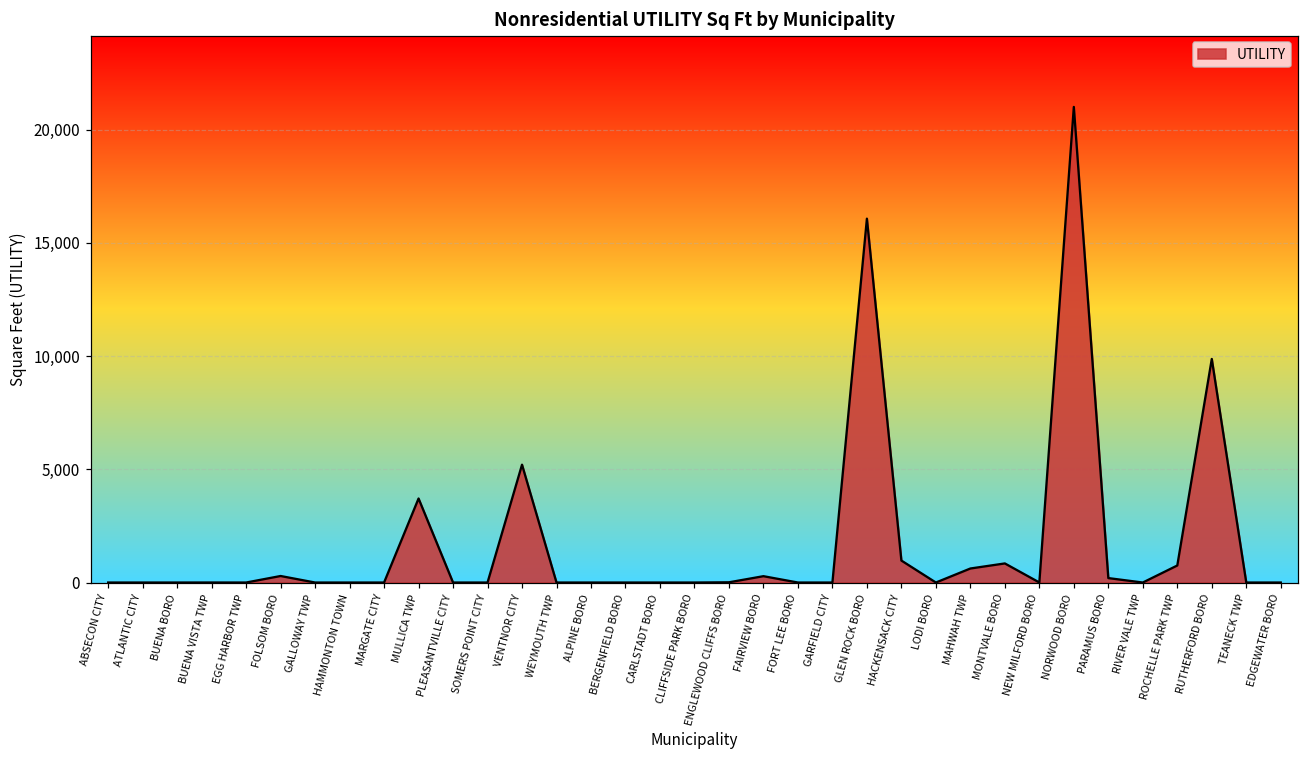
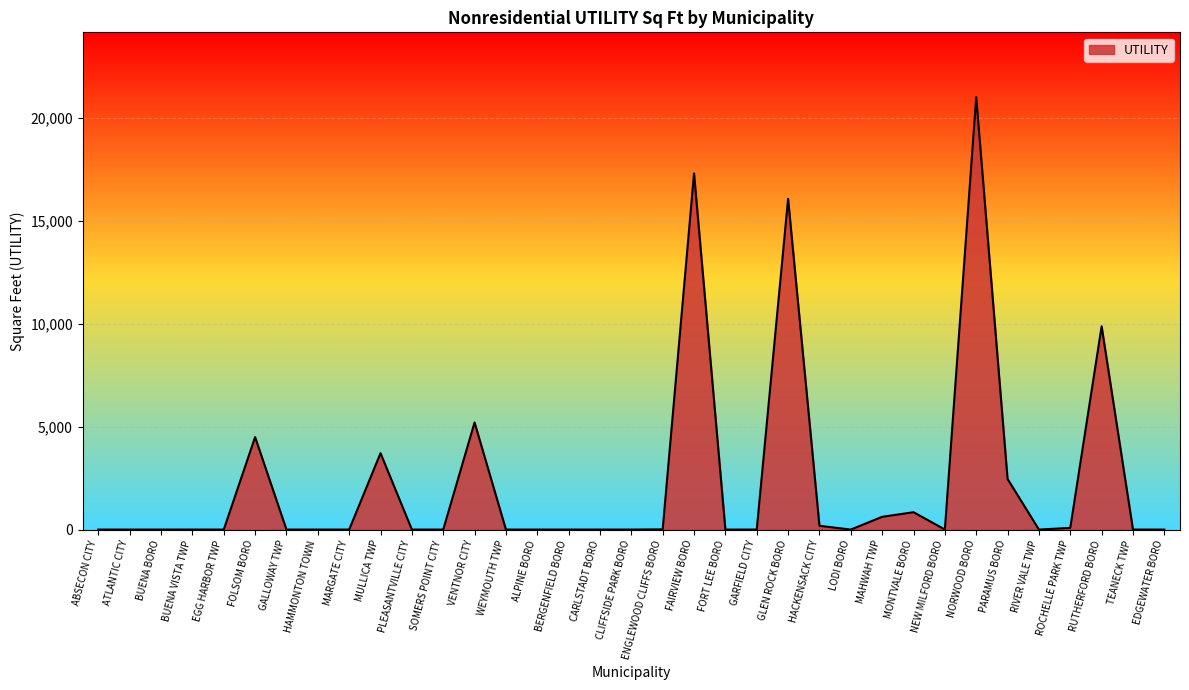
FOLSOM BORO: 300 -> 4,500
FAIRVIEW BORO: 300 -> 17,300
HACKENSACK CITY: 1,000 -> 200
PARAMUS BORO: 200 -> 2,500
ROCHELLE PARK TWP: 800 -> 100
